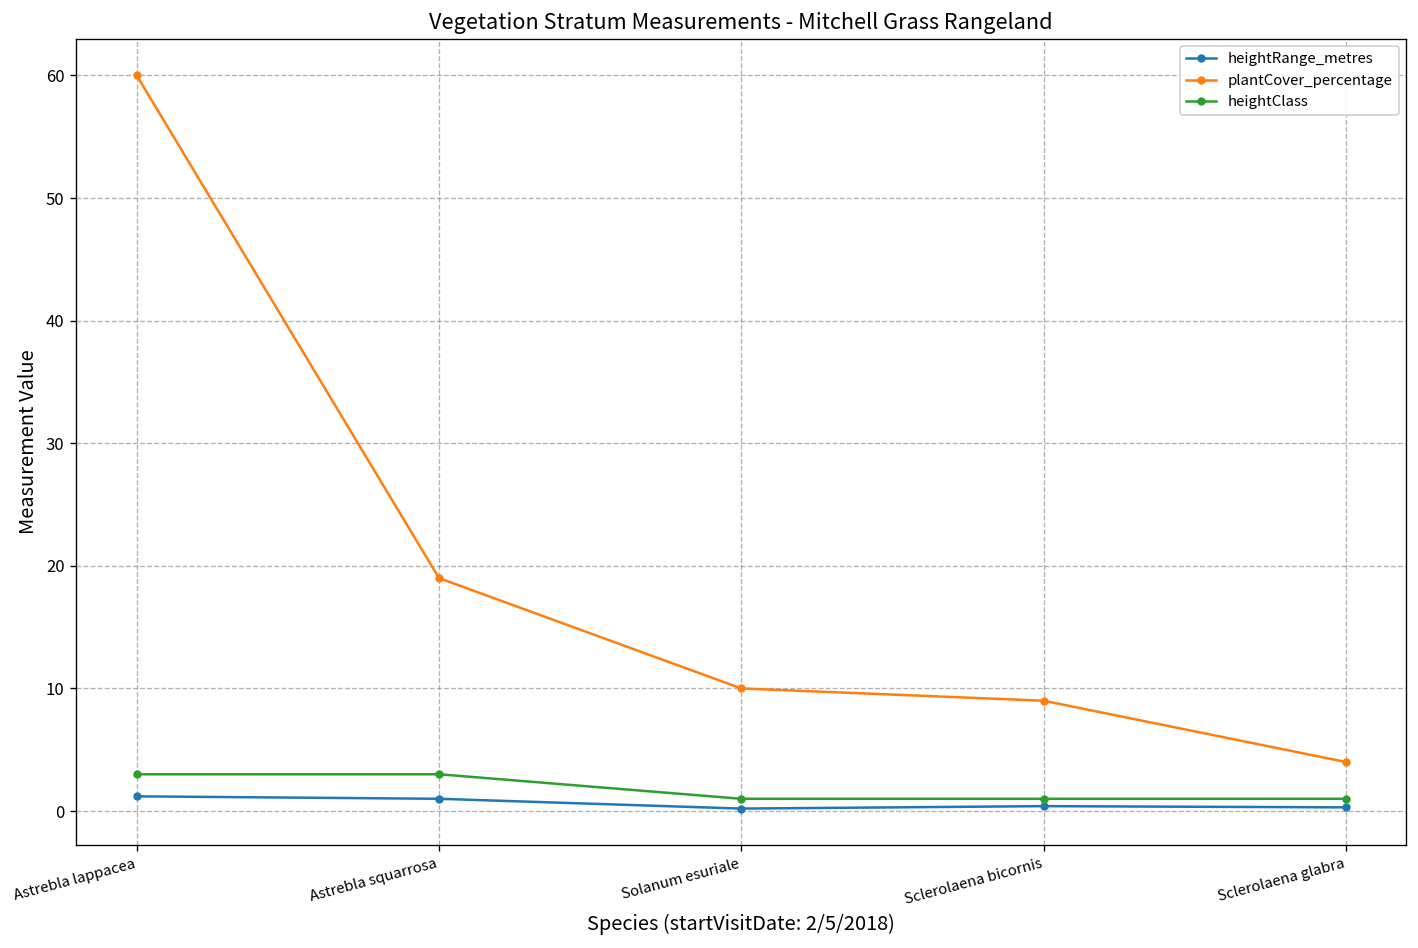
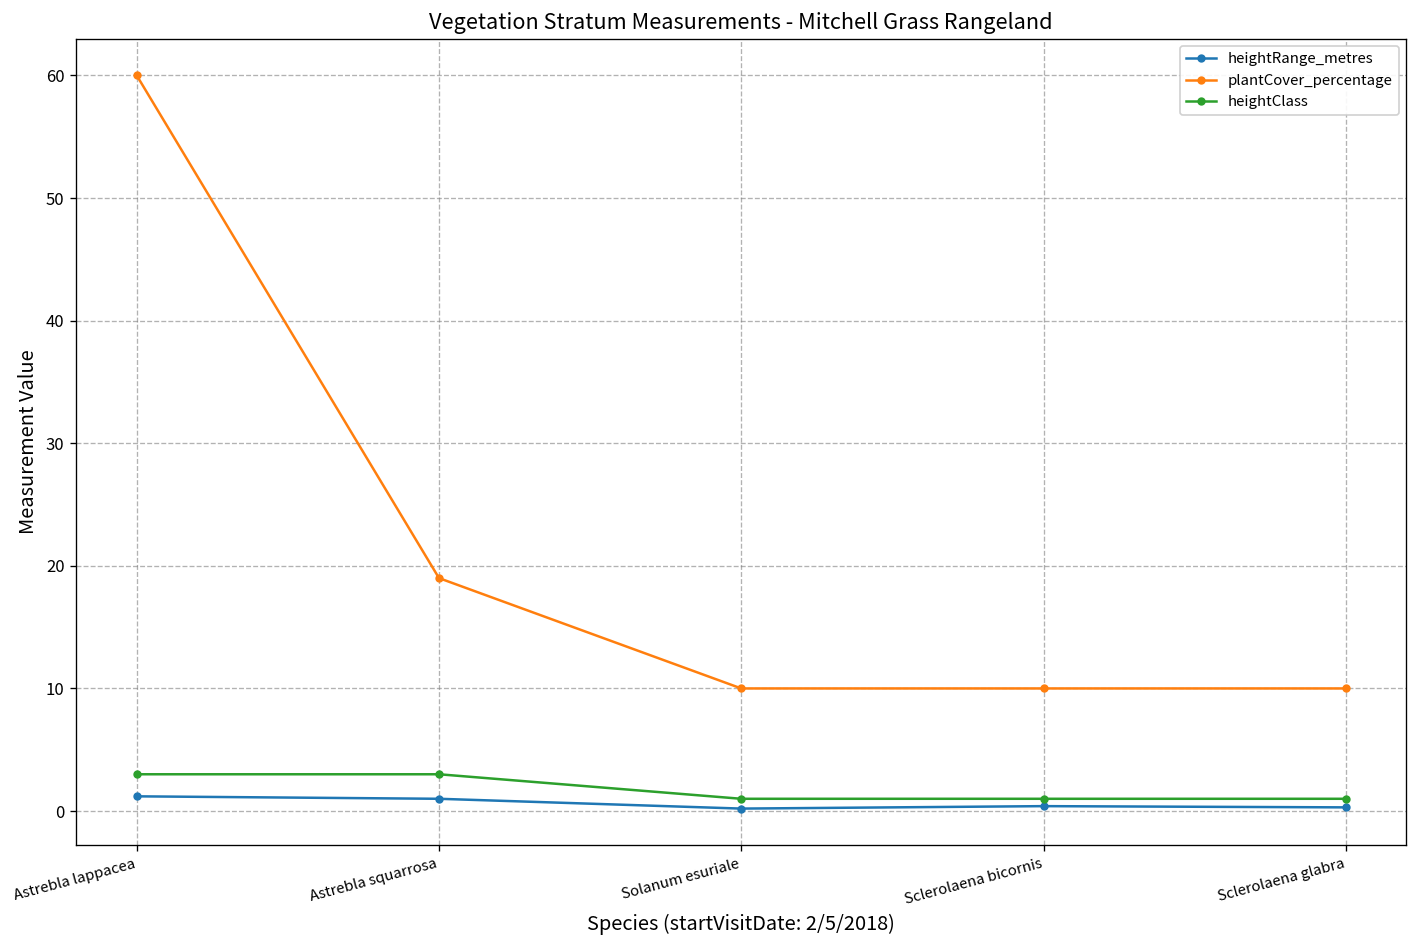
plantCover_percentage, Sclerolaena bicornis: 9 -> 10
plantCover_percentage, Sclerolaena glabra: 4 -> 10
